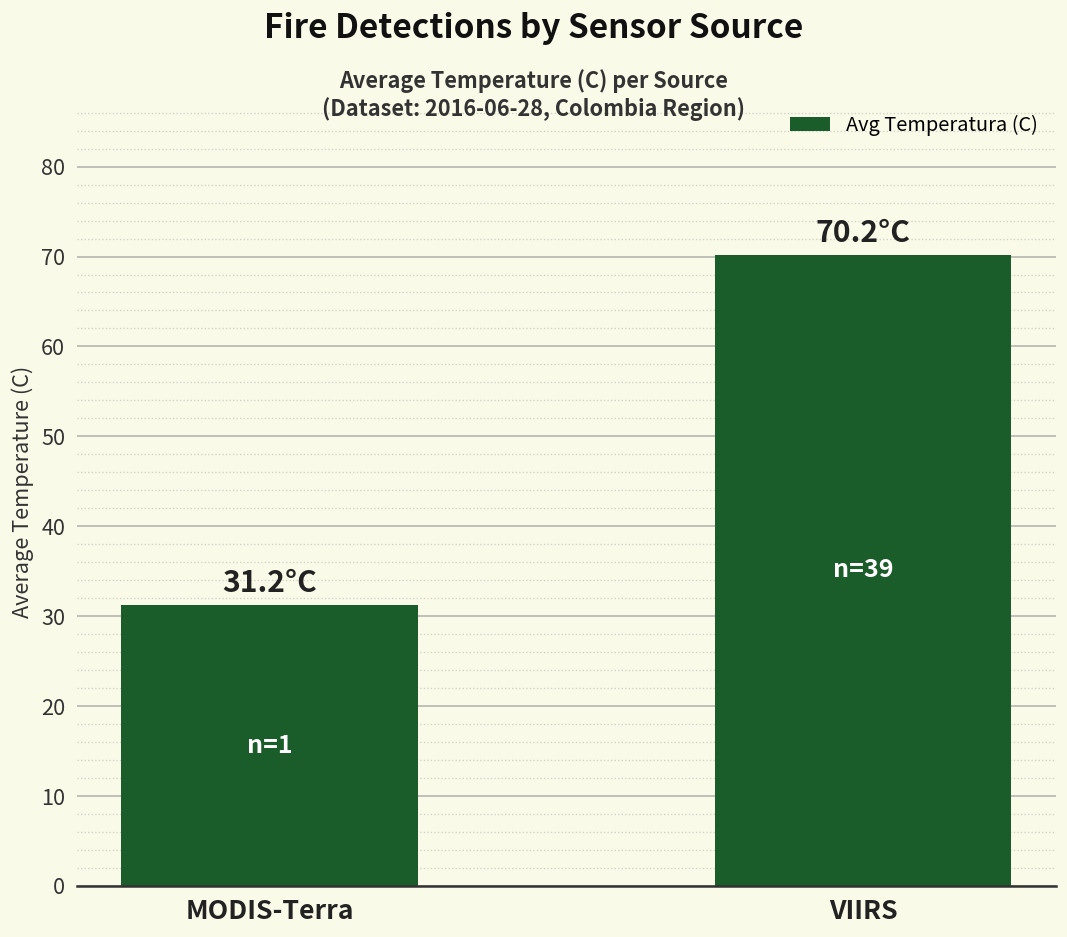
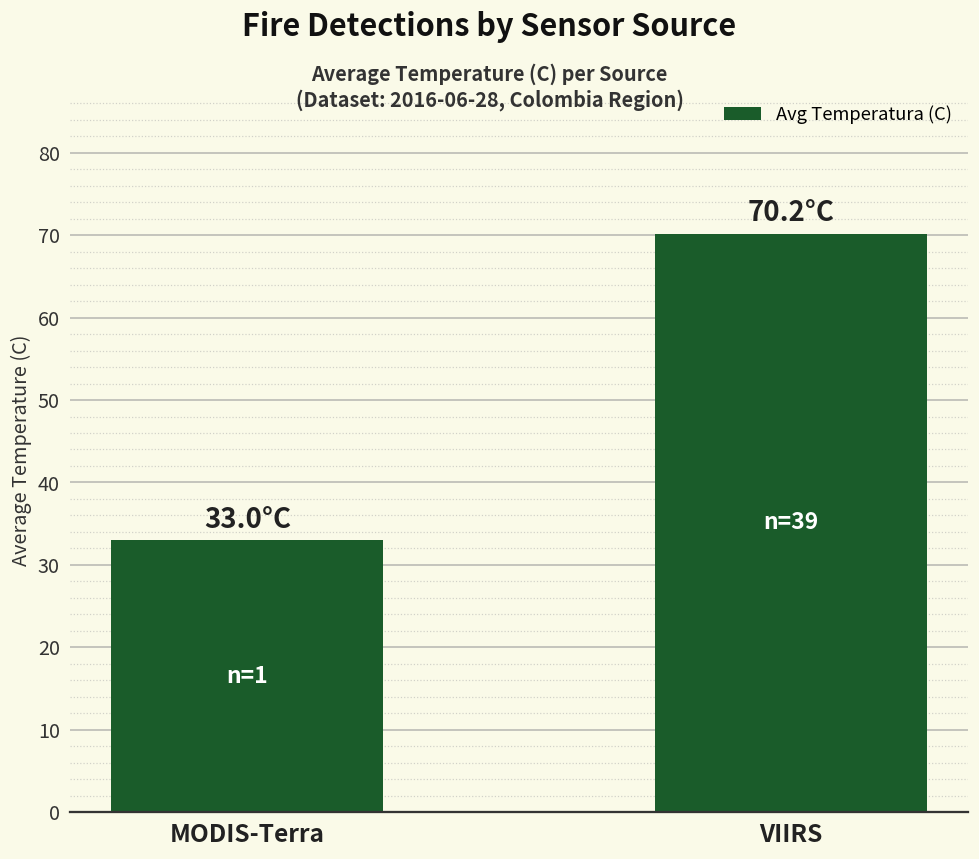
MODIS-Terra: 31.2°C -> 33.0°C
